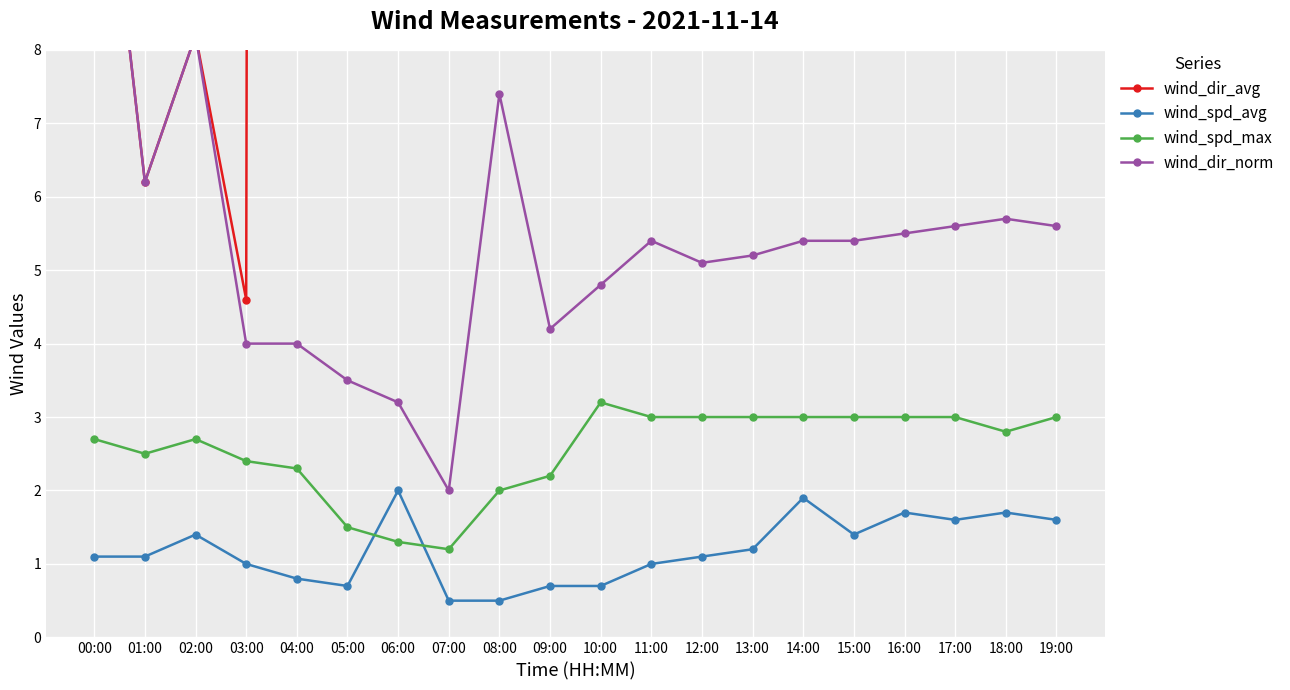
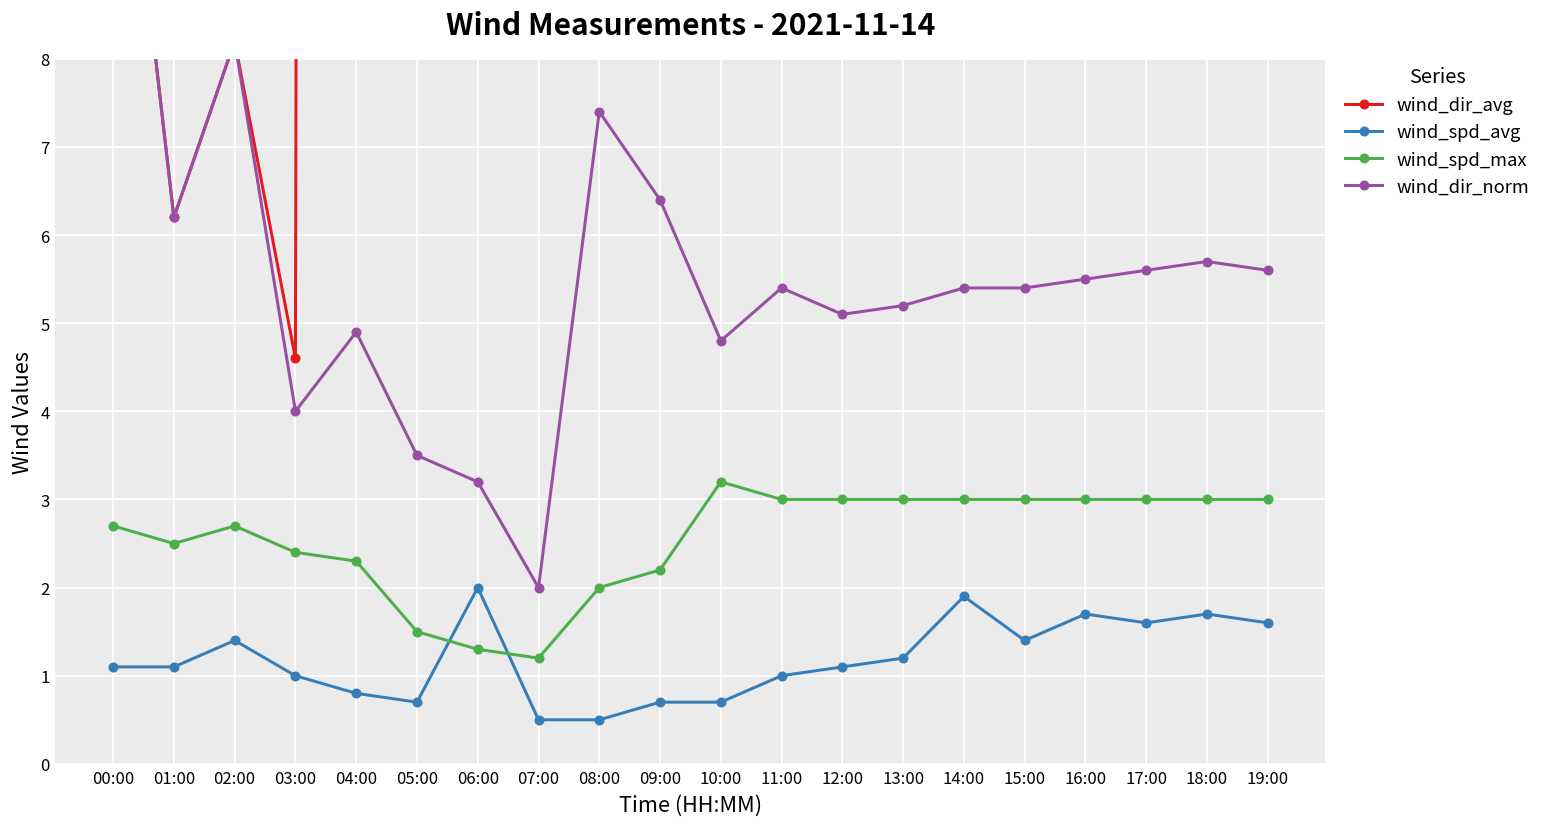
wind_dir_norm, 04:00: 4.0 -> 4.9
wind_dir_norm, 09:00: 4.2 -> 6.4
wind_spd_max, 18:00: 2.8 -> 3.0
